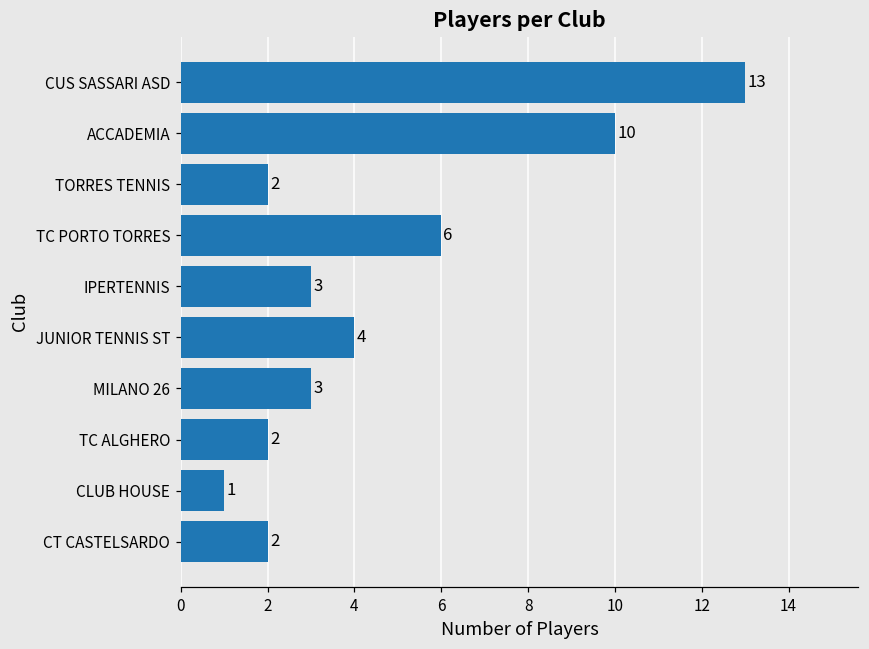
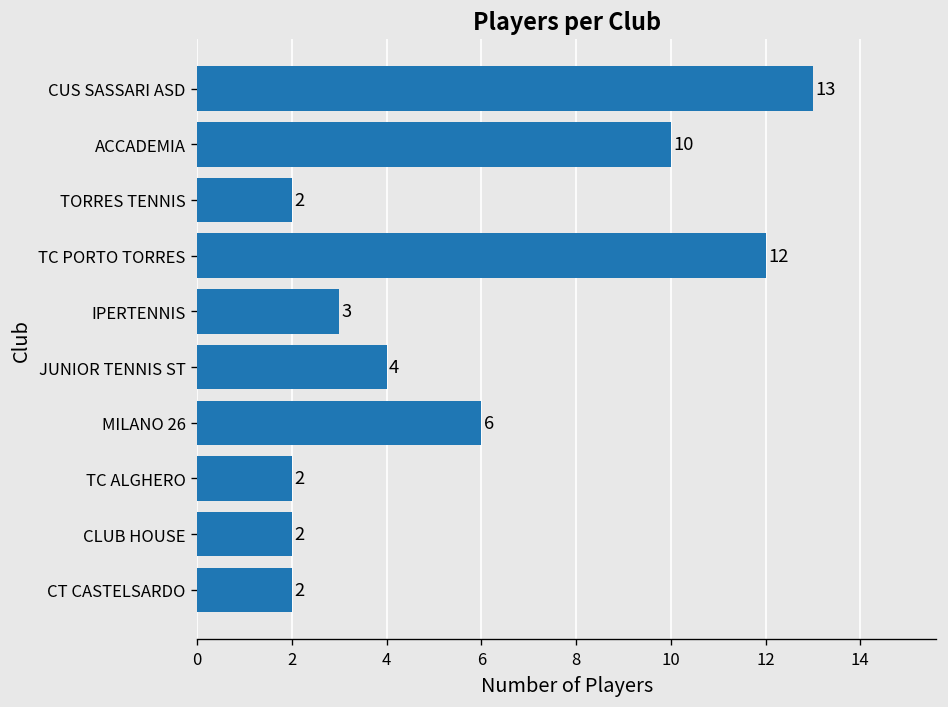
TC PORTO TORRES: 6 -> 12
MILANO 26: 3 -> 6
CLUB HOUSE: 1 -> 2
